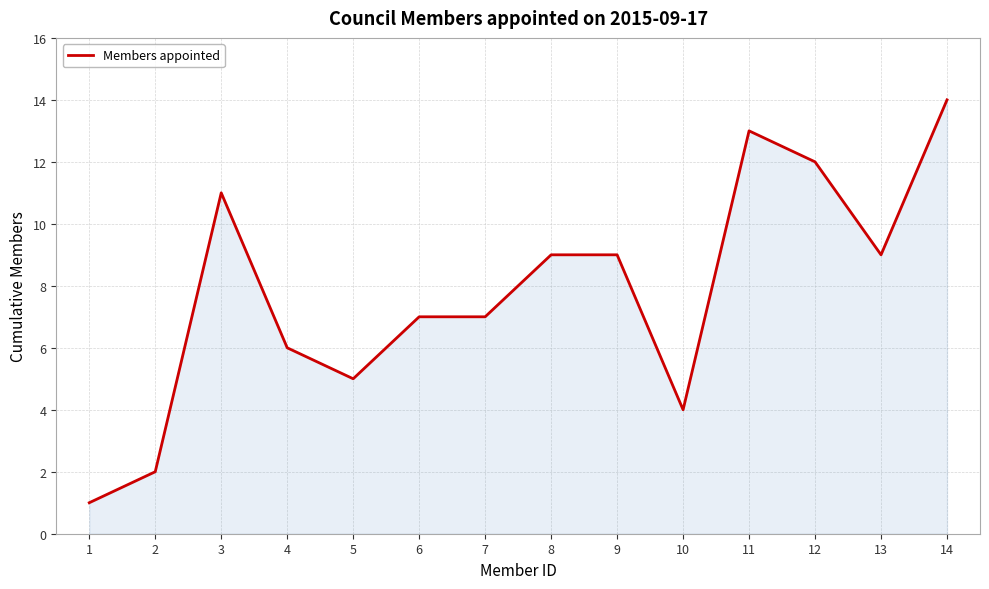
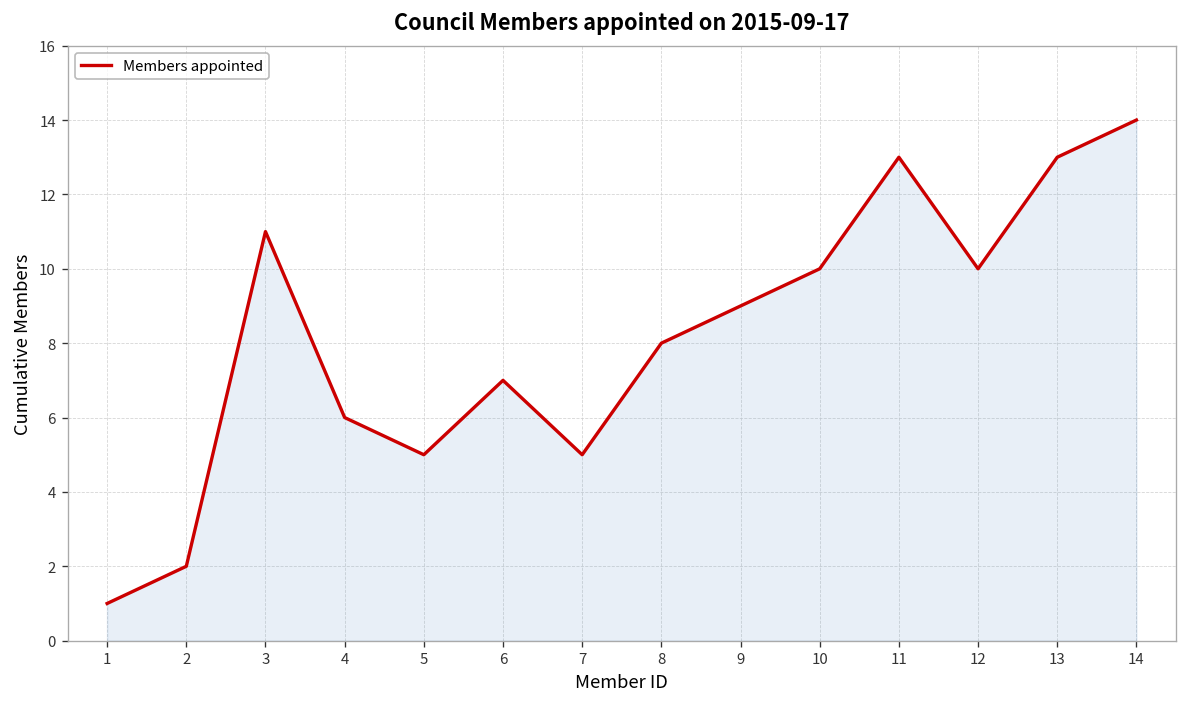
7: 7 -> 5
8: 9 -> 8
10: 4 -> 10
12: 12 -> 10
13: 9 -> 13
